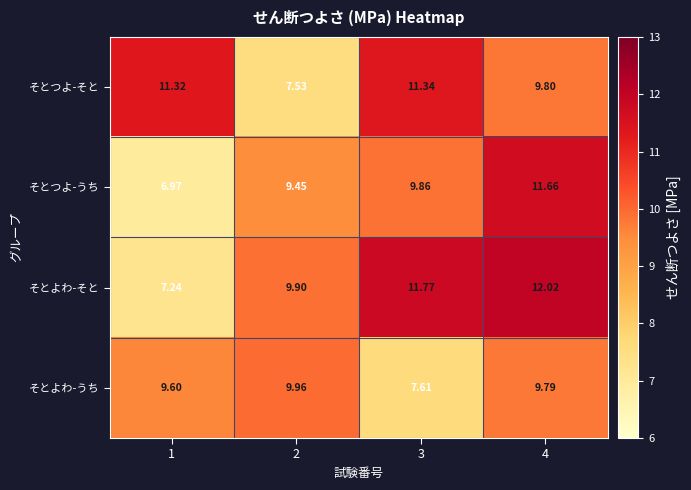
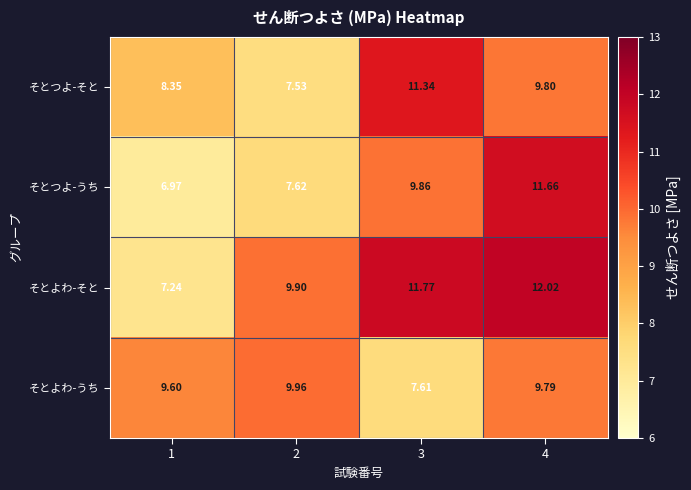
そとつよ-そと, 1: 11.32 -> 8.35
そとつよ-うち, 2: 9.45 -> 7.62
